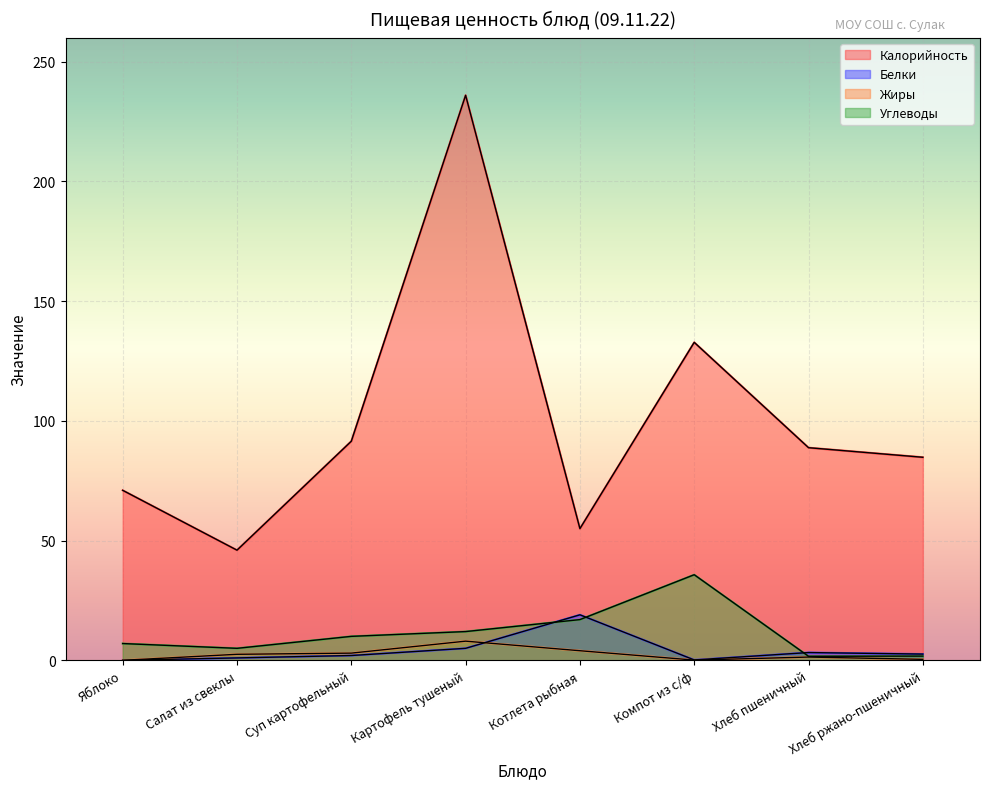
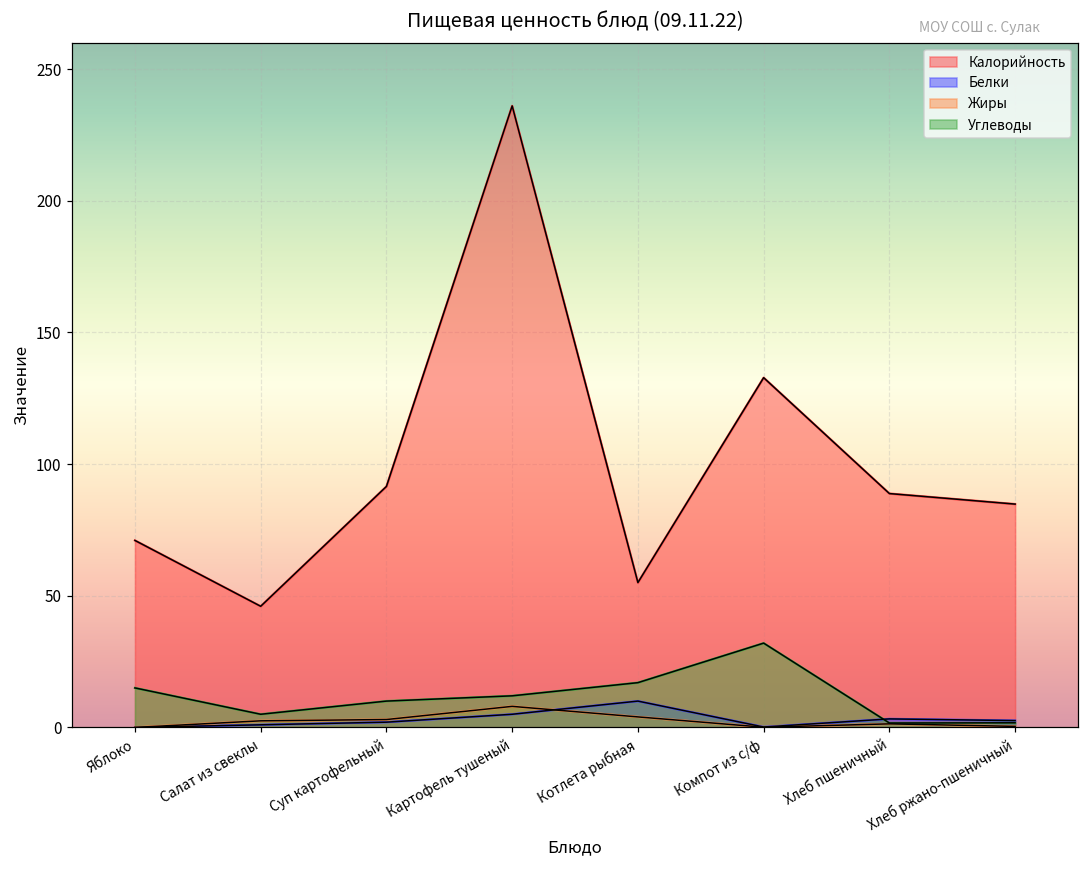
Углеводы, Яблоко: 7 -> 15
Белки, Котлета рыбная: 19 -> 10
Углеводы, Компот из с/ф: 36 -> 32
